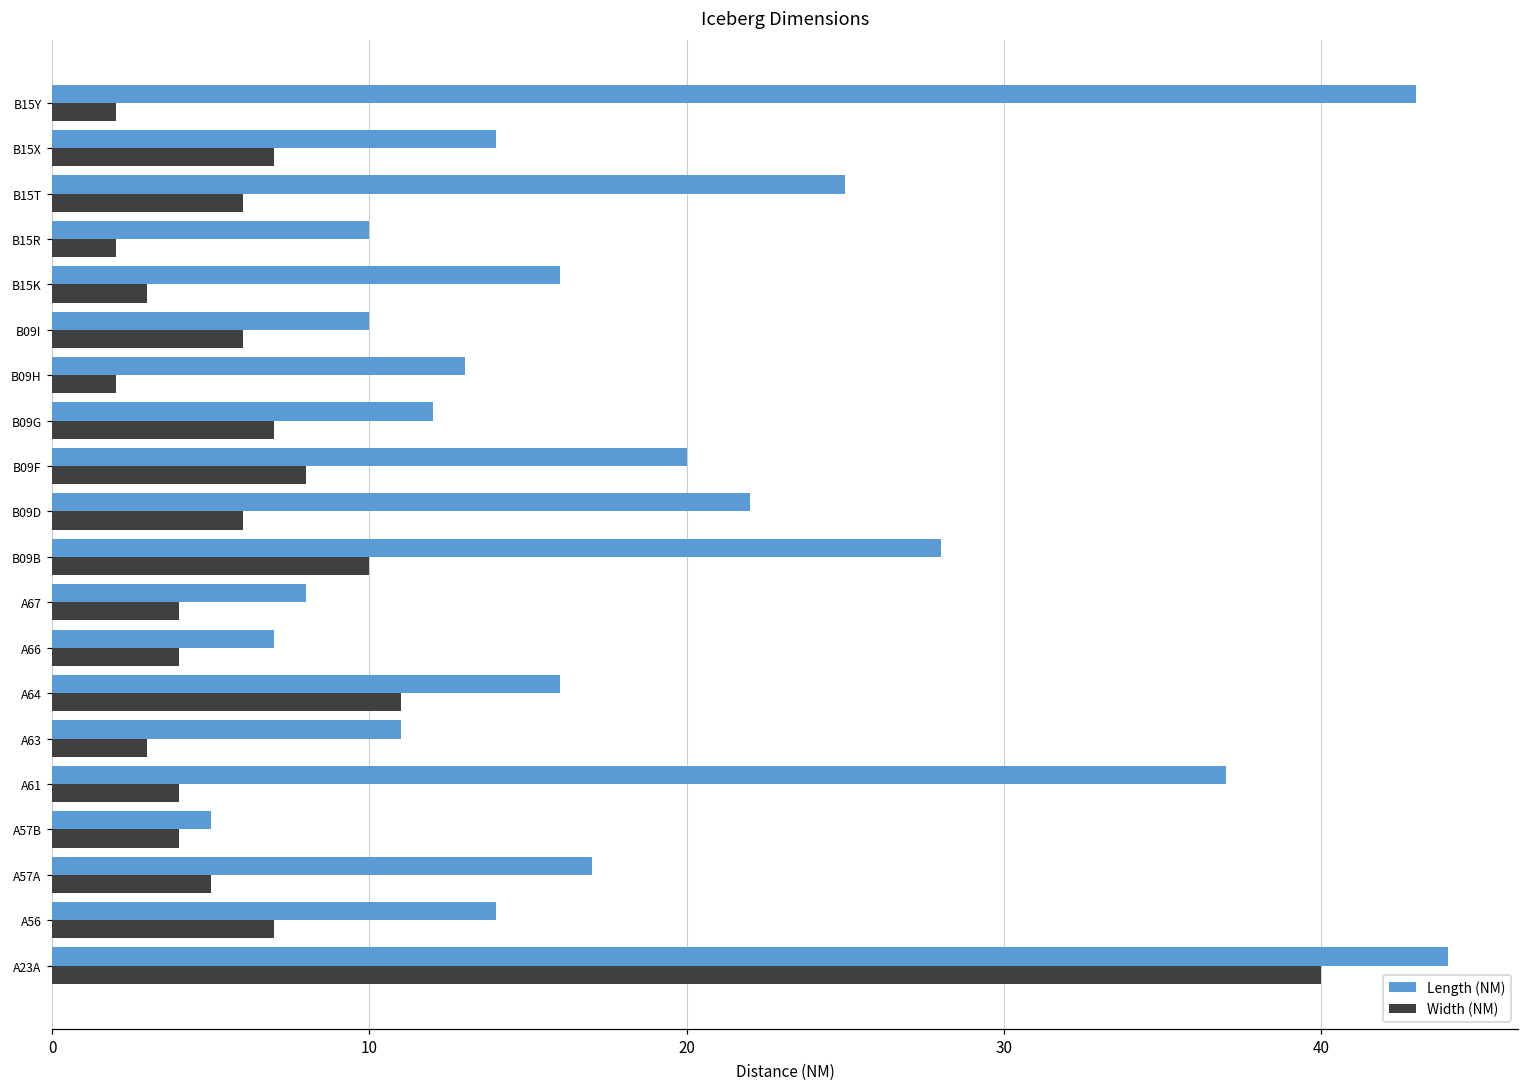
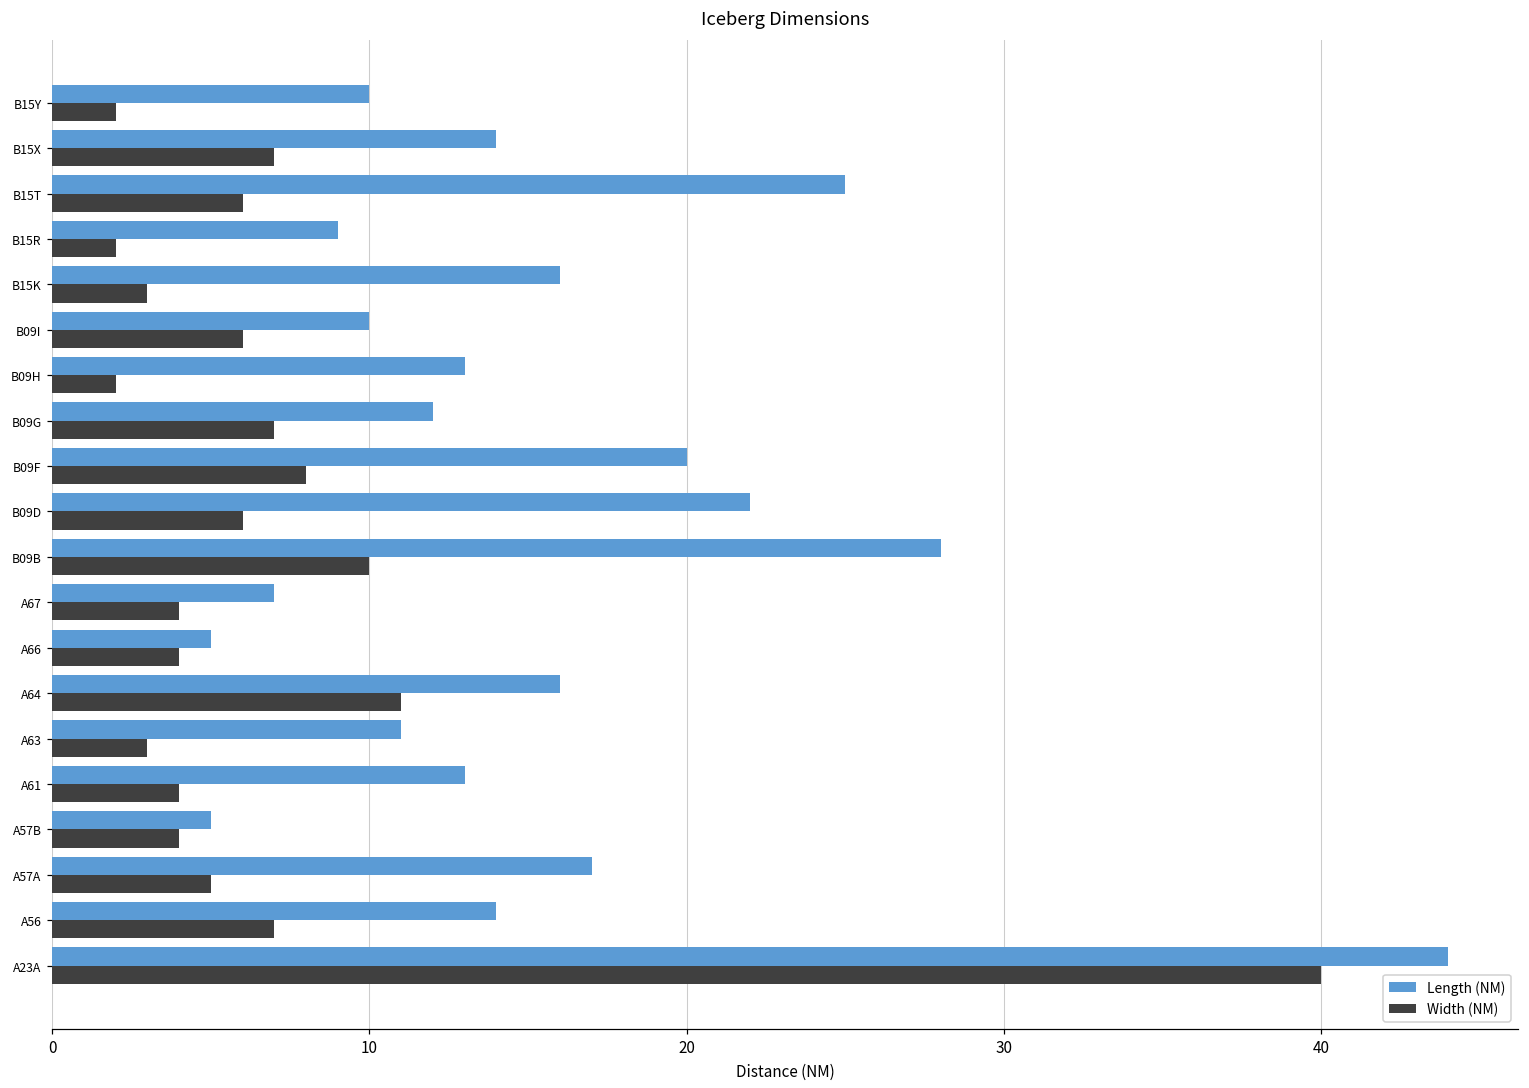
Length (NM), B15Y: 43 -> 10
Length (NM), B15R: 10 -> 9
Length (NM), A67: 8 -> 7
Length (NM), A66: 7 -> 5
Length (NM), A61: 37 -> 13
